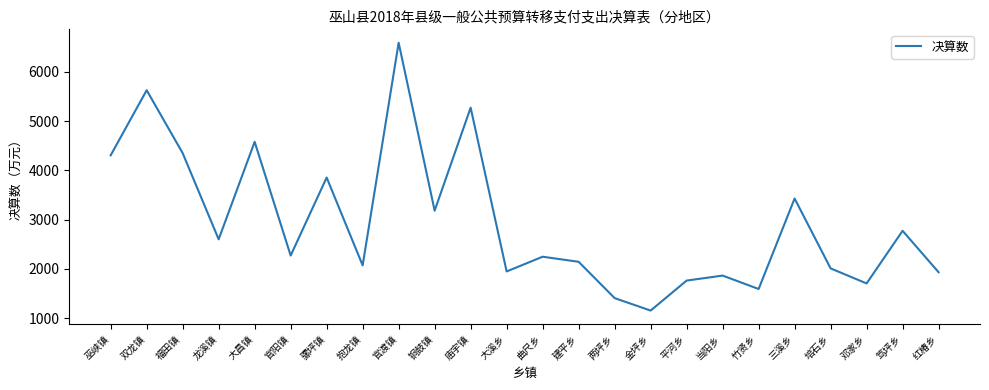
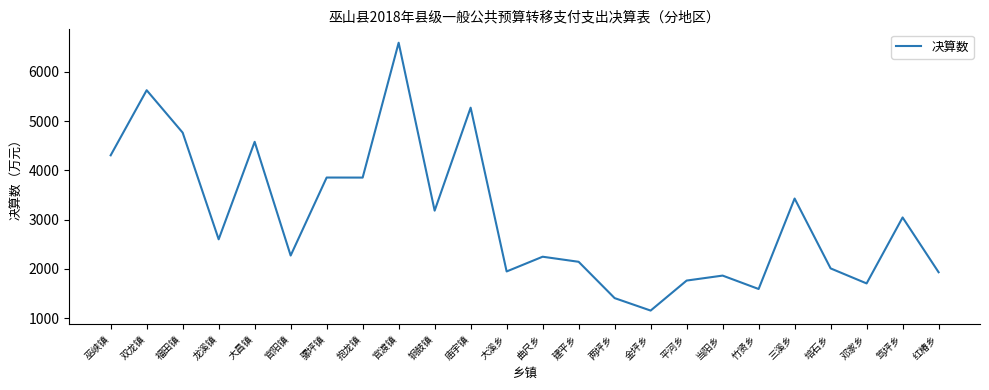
福田镇: 4300 -> 4800
抱龙镇: 2100 -> 3900
笃坪乡: 2800 -> 3000
